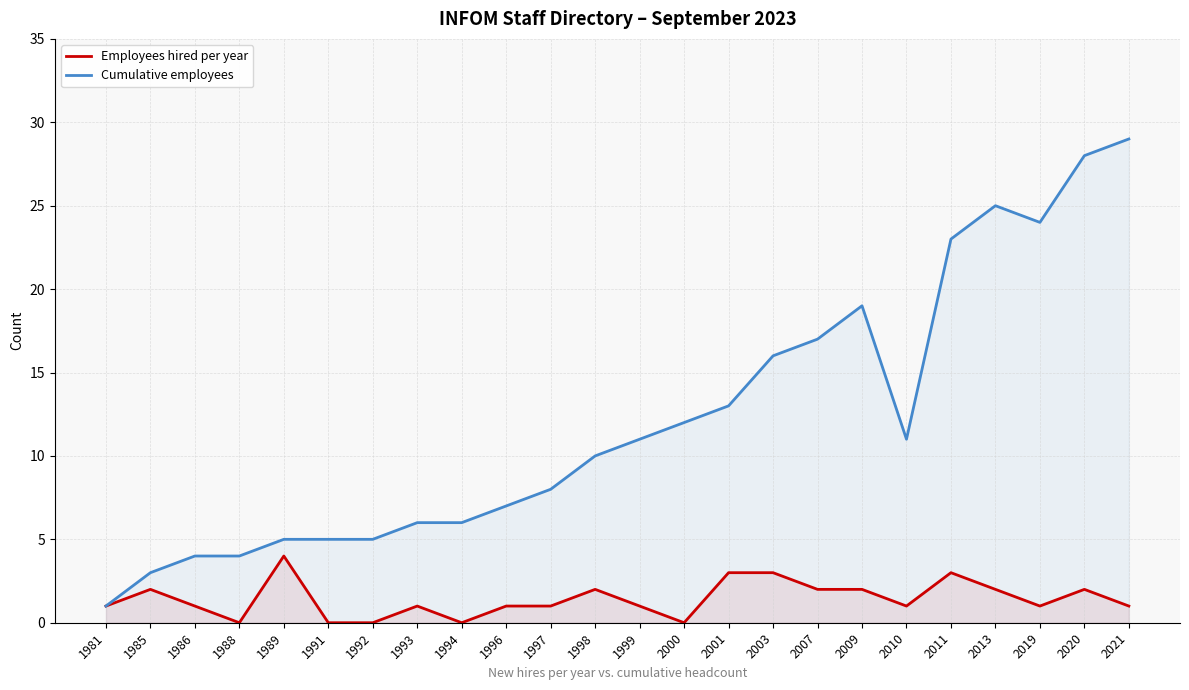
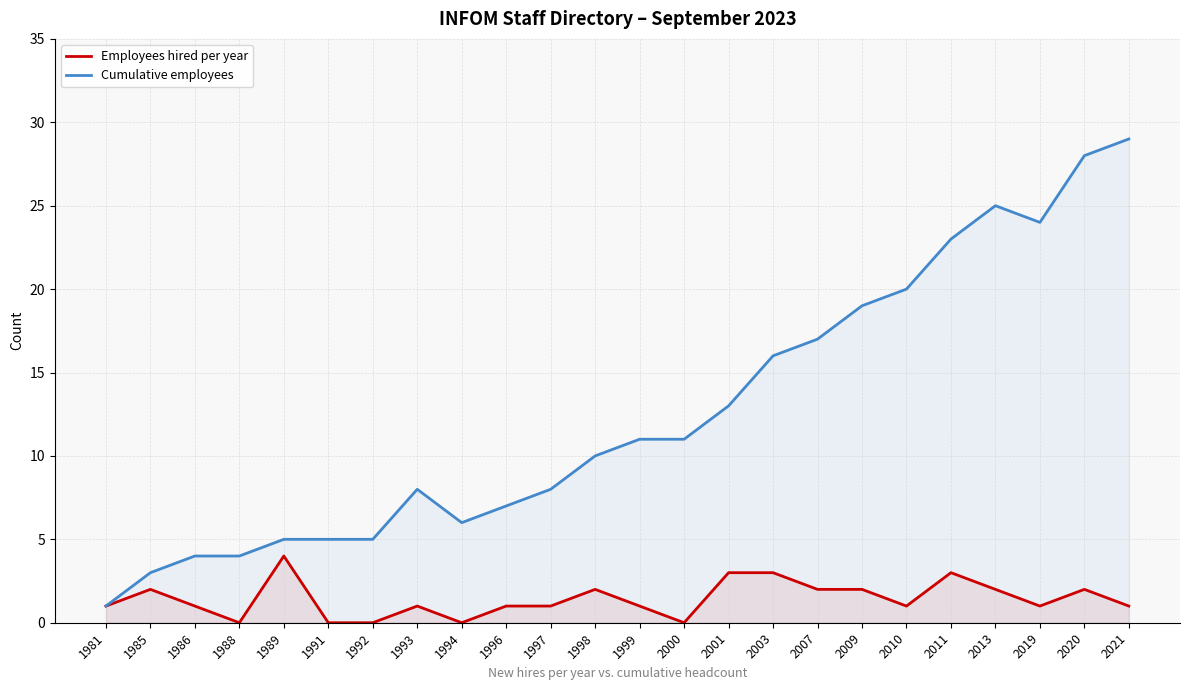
Cumulative employees, 1993: 6 -> 8
Cumulative employees, 2000: 12 -> 11
Cumulative employees, 2010: 11 -> 20
